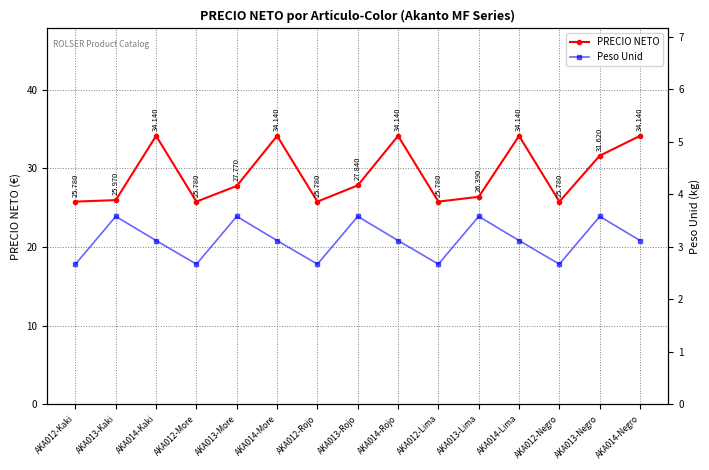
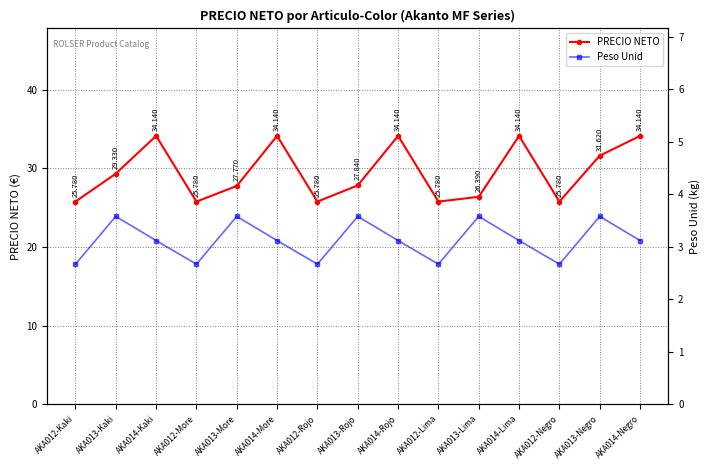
PRECIO NETO, AKA013-Kaki: 25.970 -> 29.330
